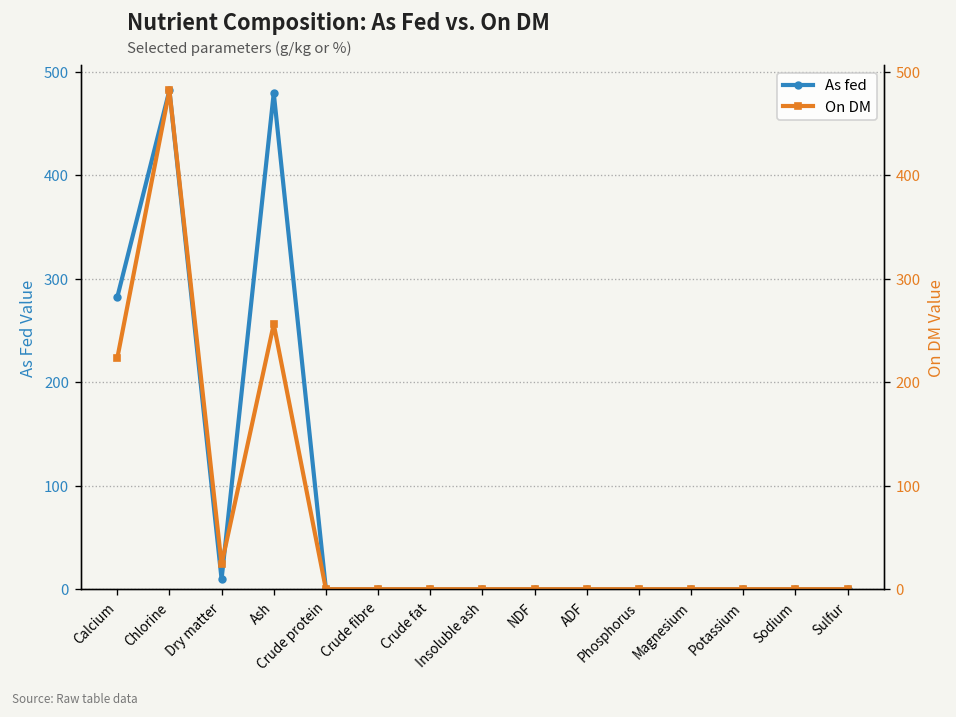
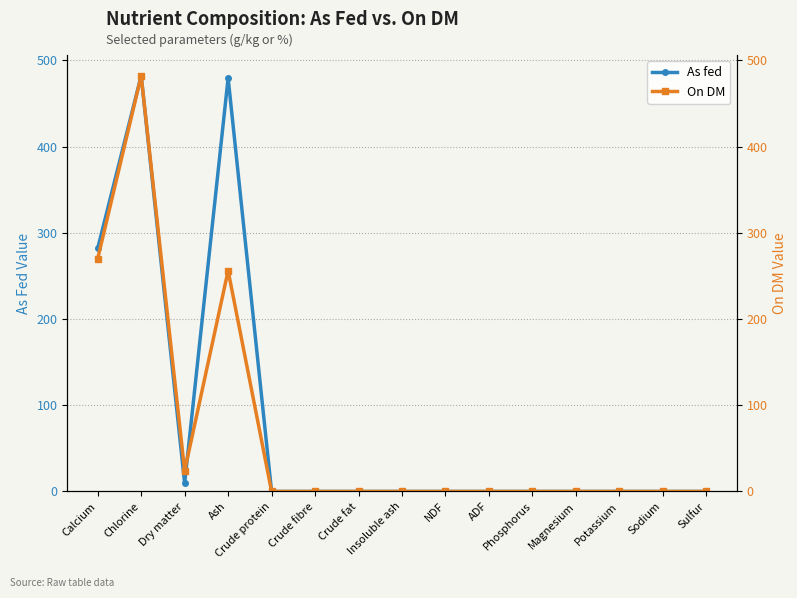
On DM, Calcium: 220 -> 270
